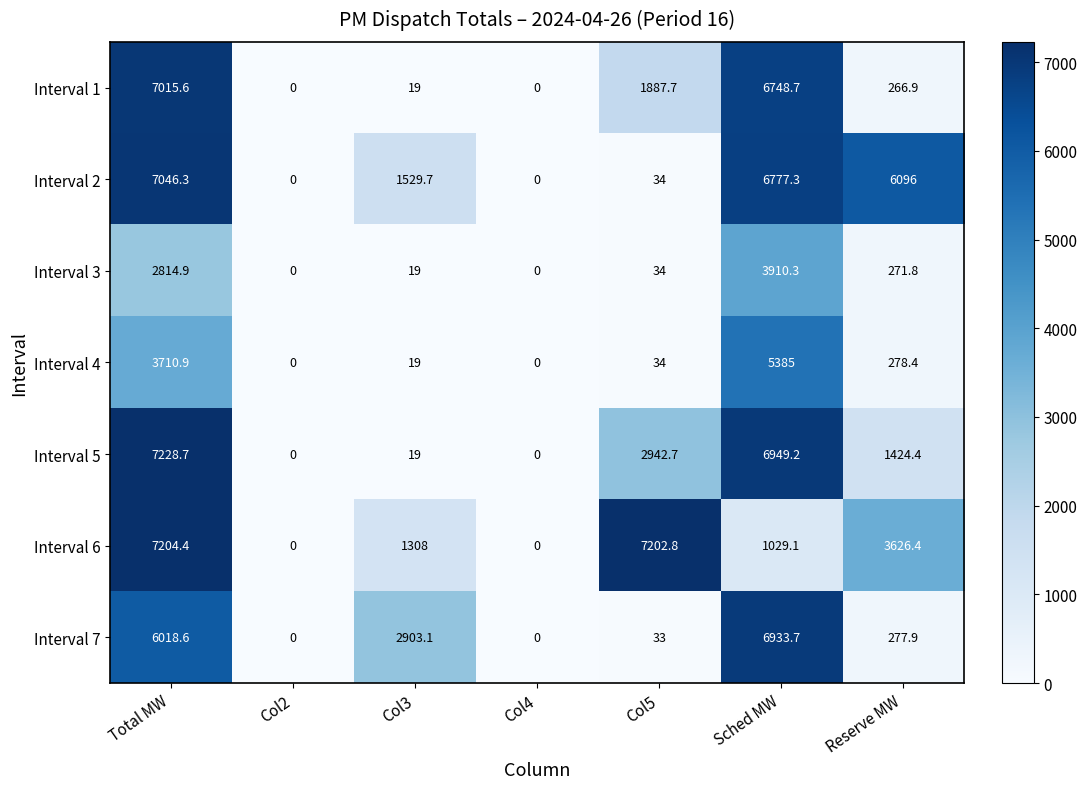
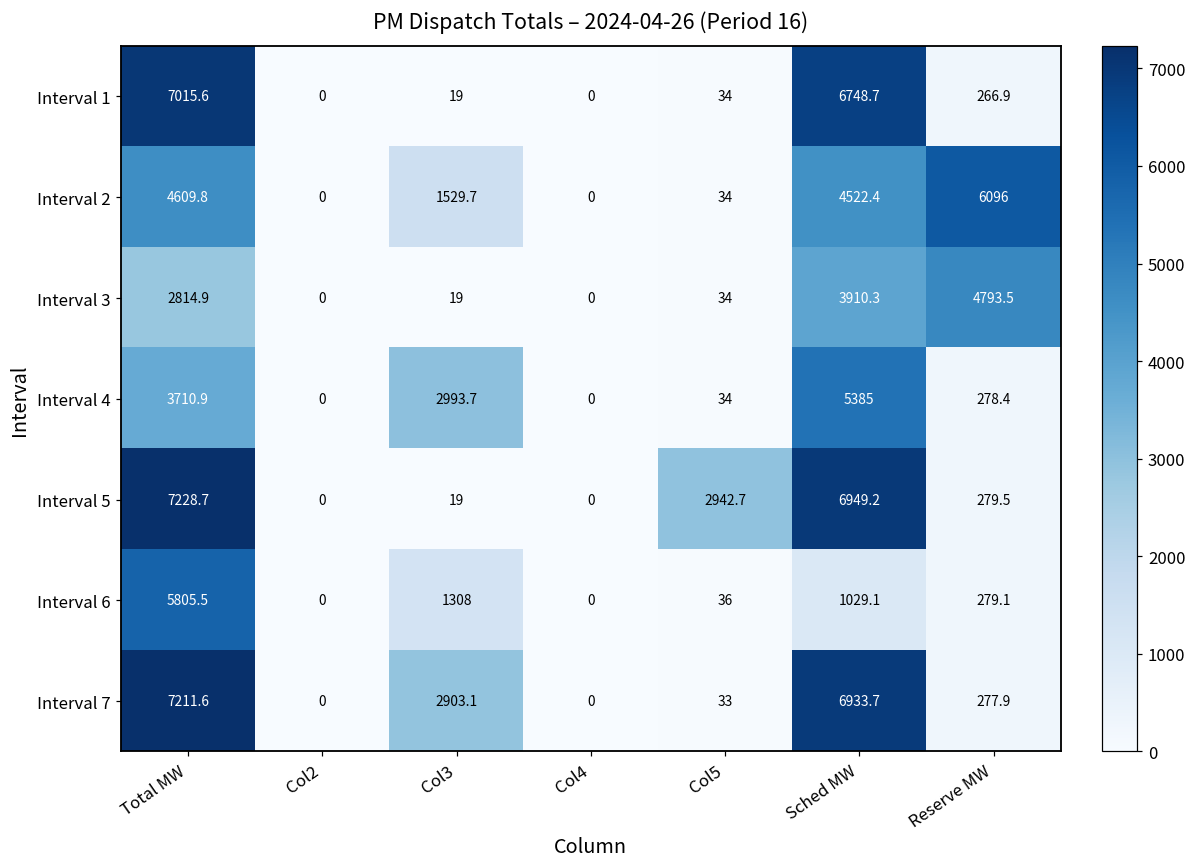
Interval 1, Col5: 1887.7 -> 34
Interval 2, Total MW: 7046.3 -> 4609.8
Interval 2, Sched MW: 6777.3 -> 4522.4
Interval 3, Reserve MW: 271.8 -> 4793.5
Interval 4, Col3: 19 -> 2993.7
Interval 5, Reserve MW: 1424.4 -> 279.5
Interval 6, Total MW: 7204.4 -> 5805.5
Interval 6, Col5: 7202.8 -> 36
Interval 6, Reserve MW: 3626.4 -> 279.1
Interval 7, Total MW: 6018.6 -> 7211.6
